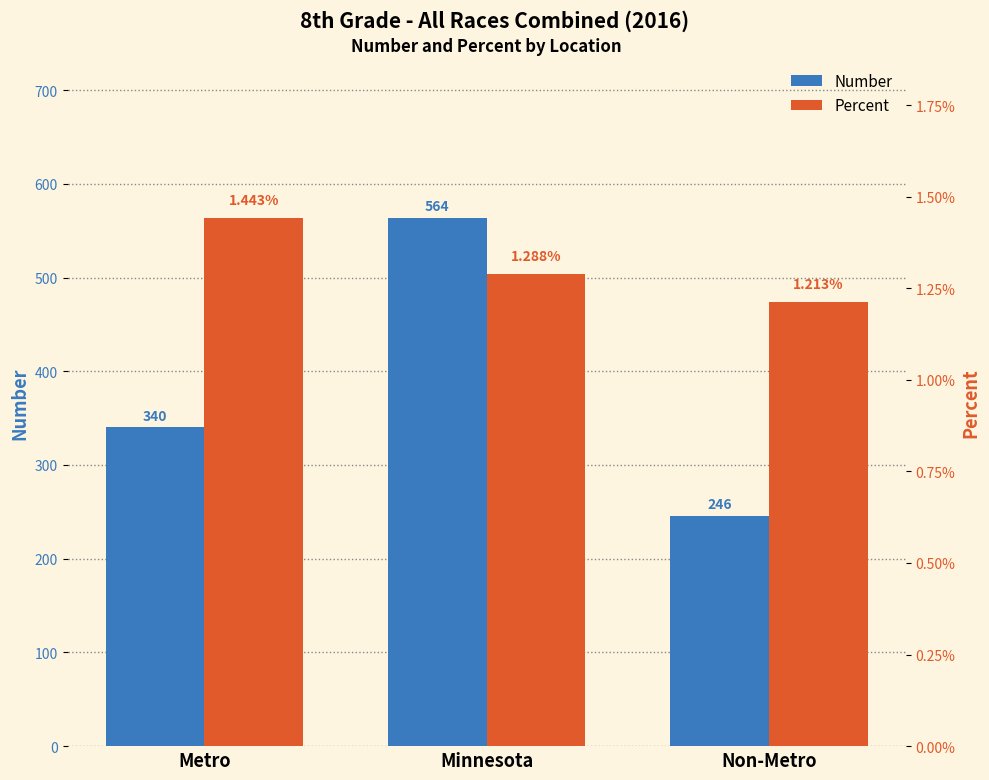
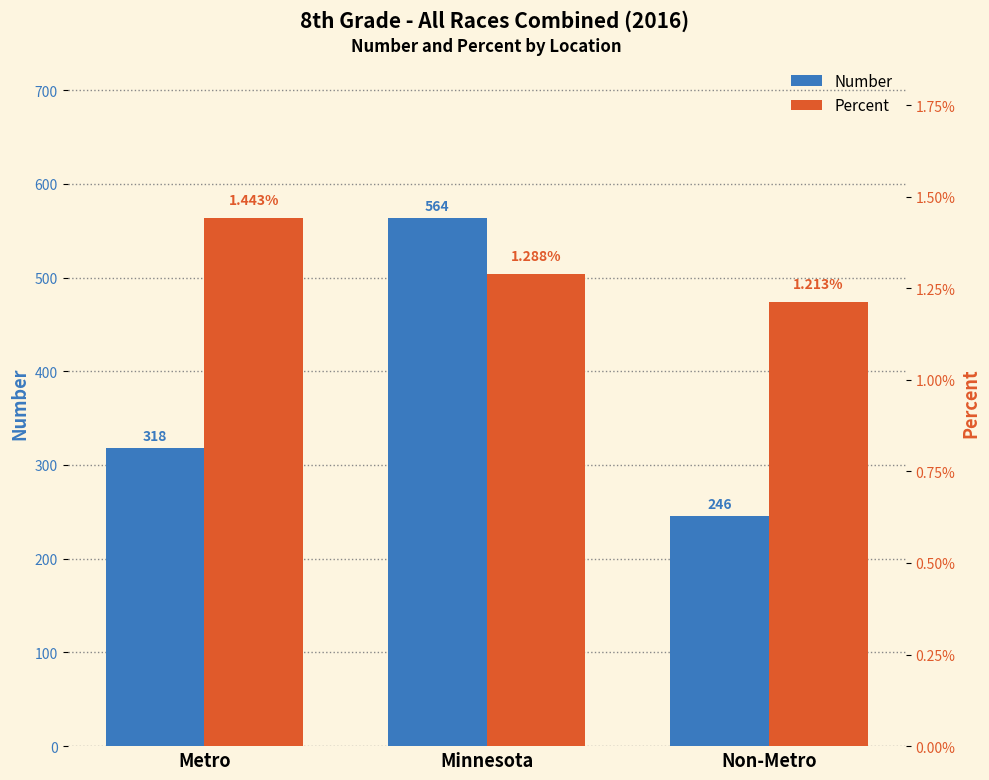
Number, Metro: 340 -> 318
